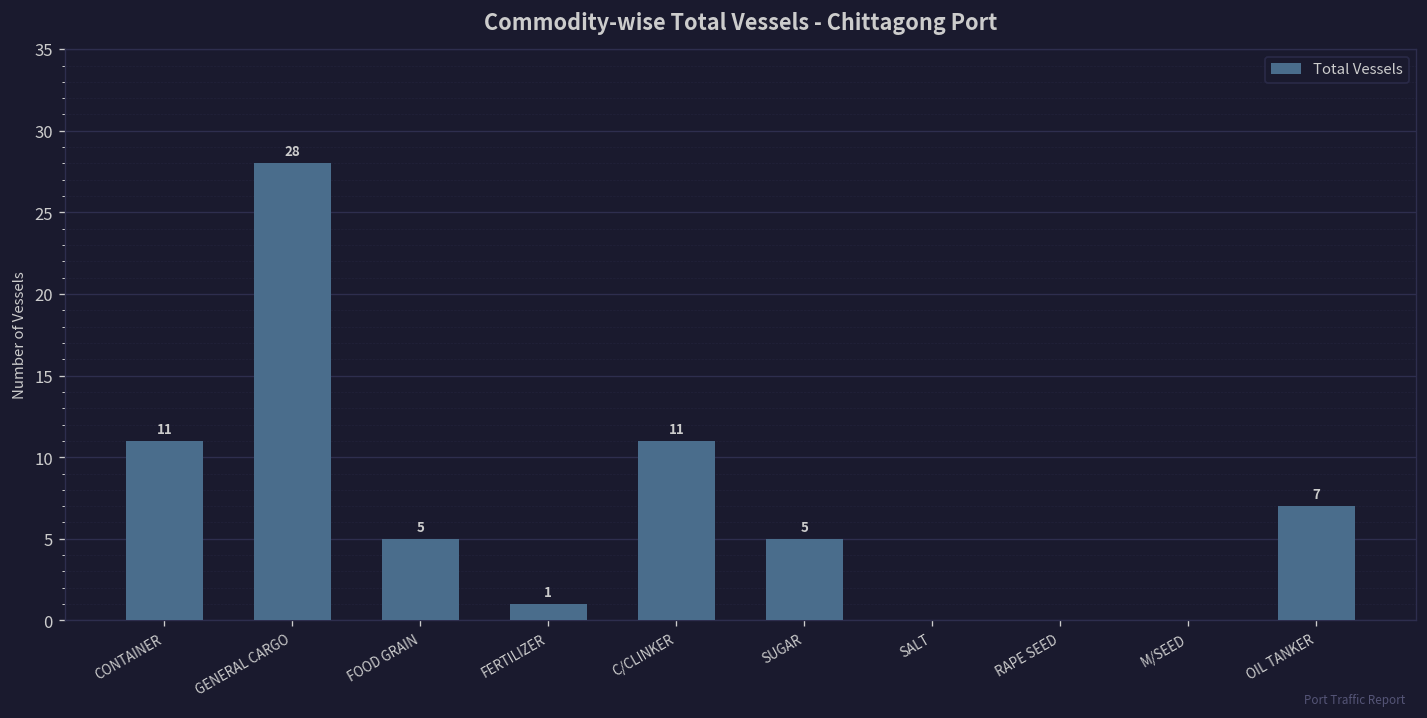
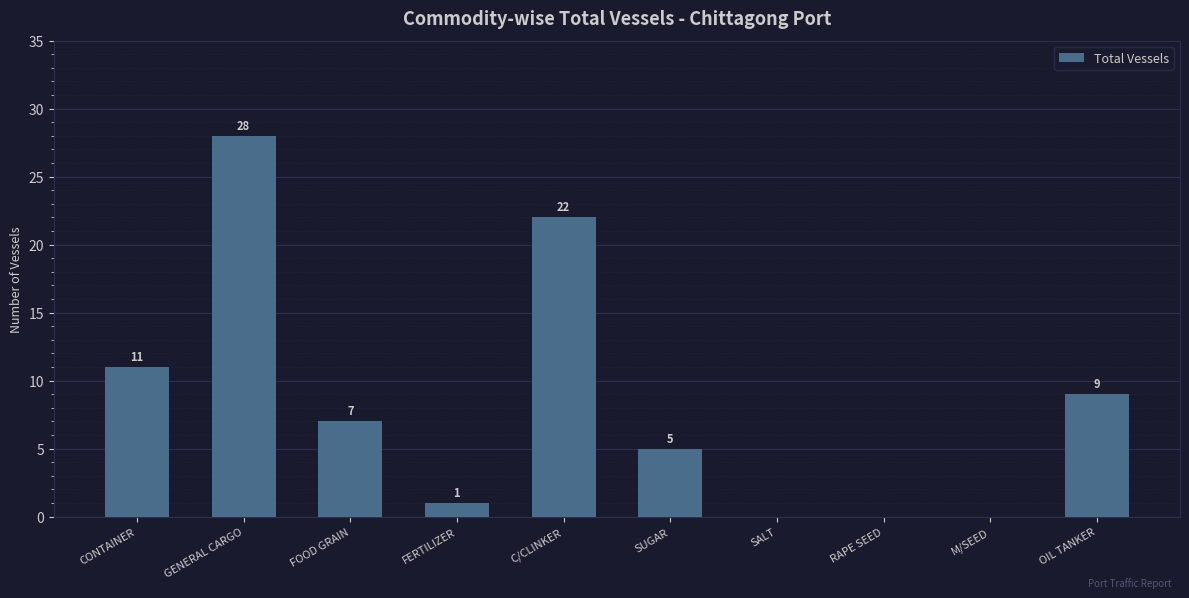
FOOD GRAIN: 5 -> 7
C/CLINKER: 11 -> 22
OIL TANKER: 7 -> 9
